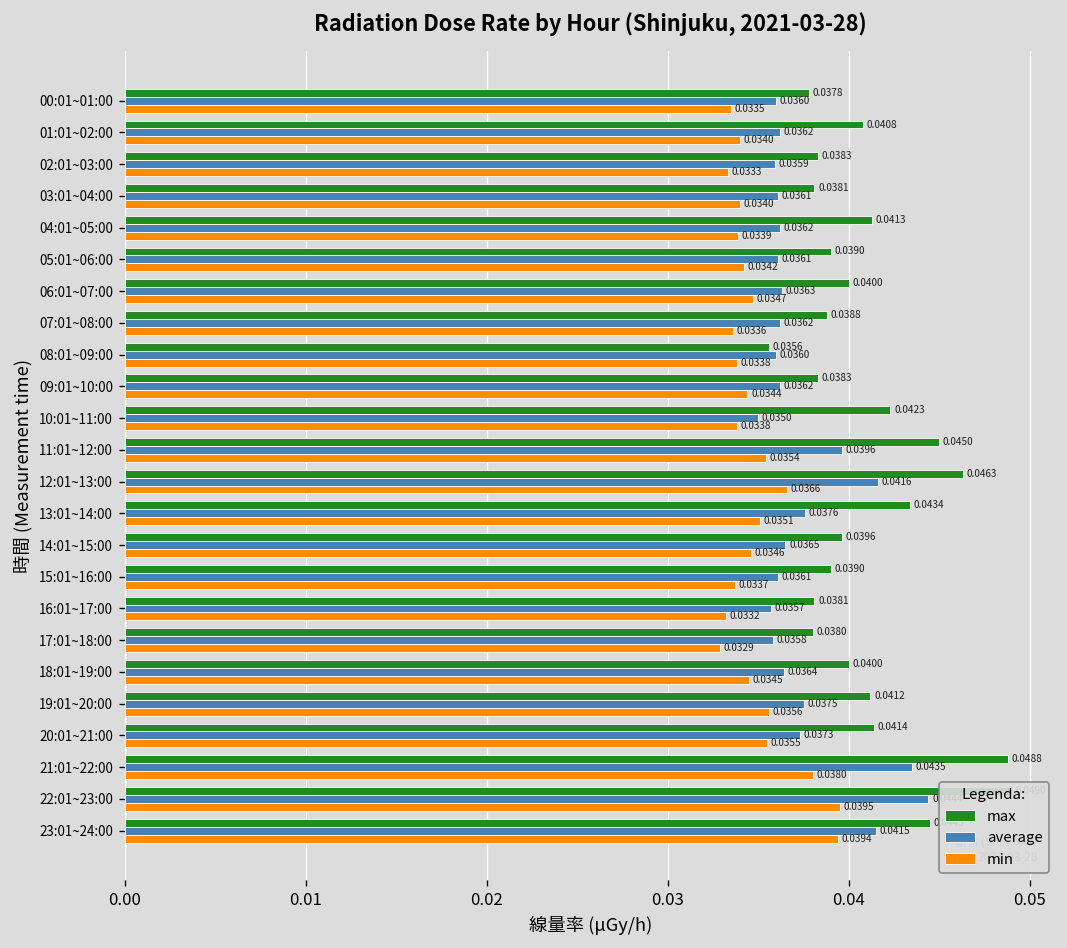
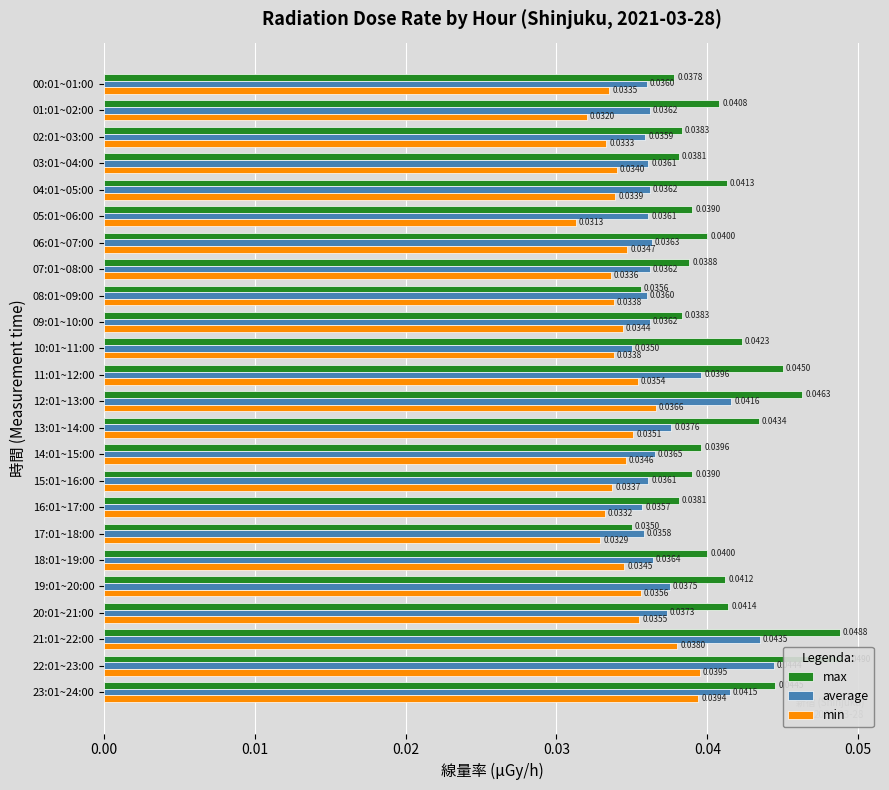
min, 01:01~02:00: 0.0340 -> 0.0320
min, 05:01~06:00: 0.0342 -> 0.0313
max, 17:01~18:00: 0.0380 -> 0.0350
